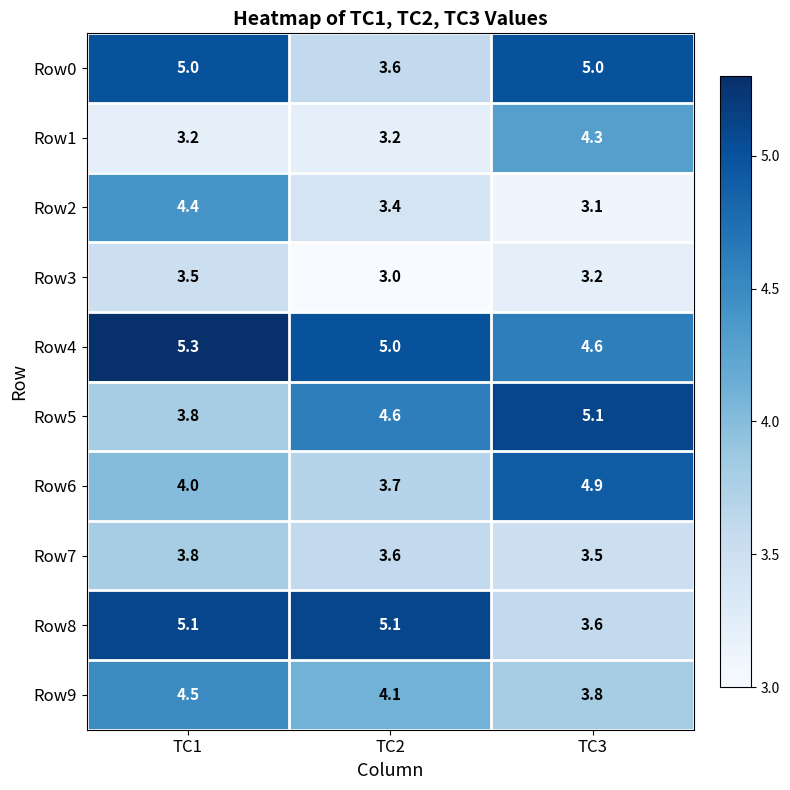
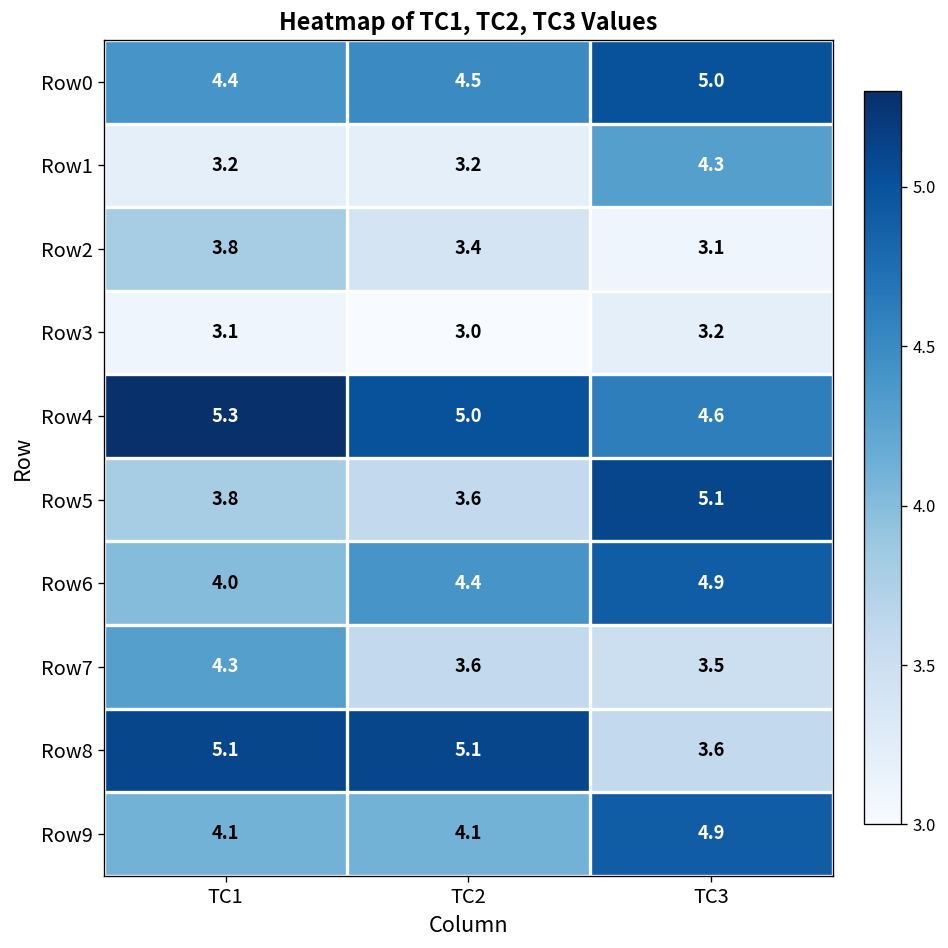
Row0, TC1: 5.0 -> 4.4
Row0, TC2: 3.6 -> 4.5
Row2, TC1: 4.4 -> 3.8
Row3, TC1: 3.5 -> 3.1
Row5, TC2: 4.6 -> 3.6
Row6, TC2: 3.7 -> 4.4
Row7, TC1: 3.8 -> 4.3
Row9, TC1: 4.5 -> 4.1
Row9, TC3: 3.8 -> 4.9
